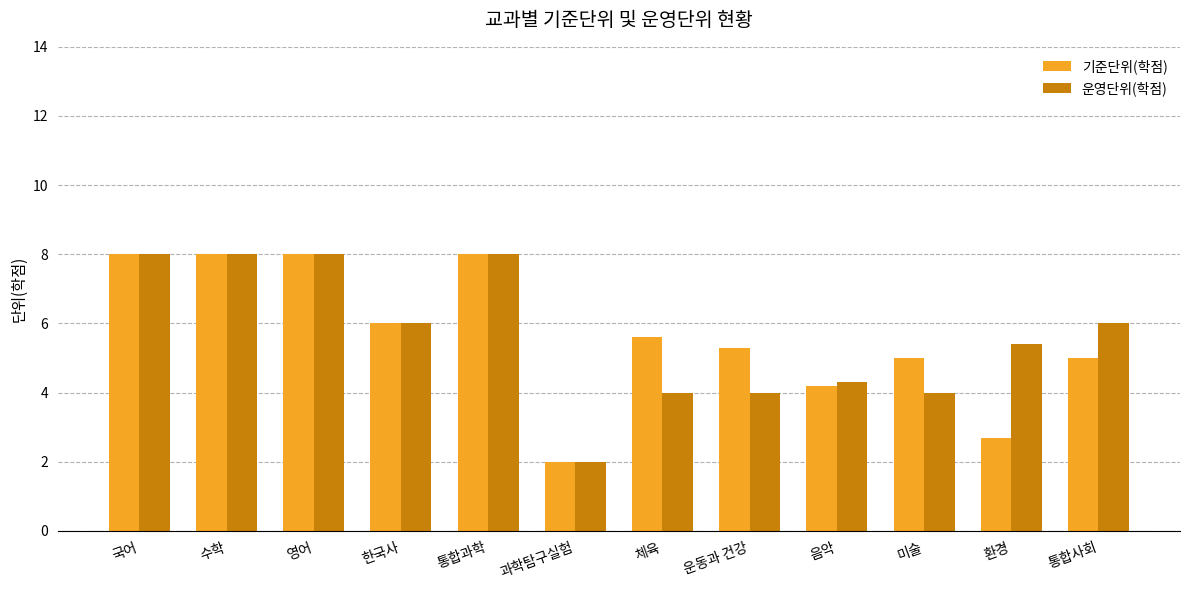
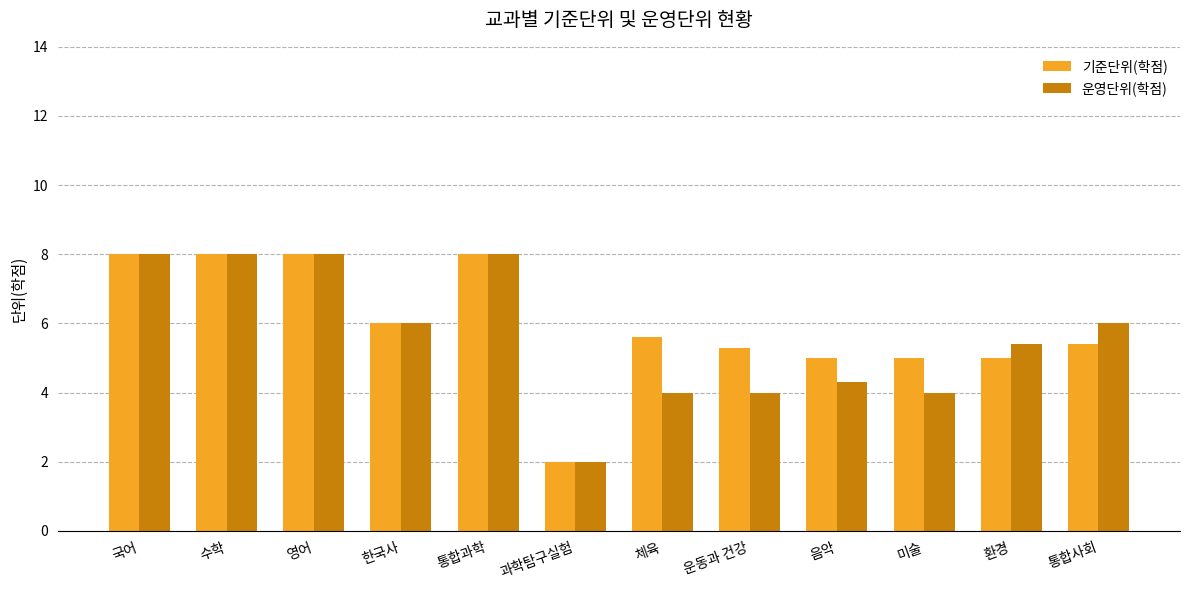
기준단위(학점), 음악: 4.2 -> 5.0
기준단위(학점), 환경: 2.7 -> 5.0
기준단위(학점), 통합사회: 5.0 -> 5.4
